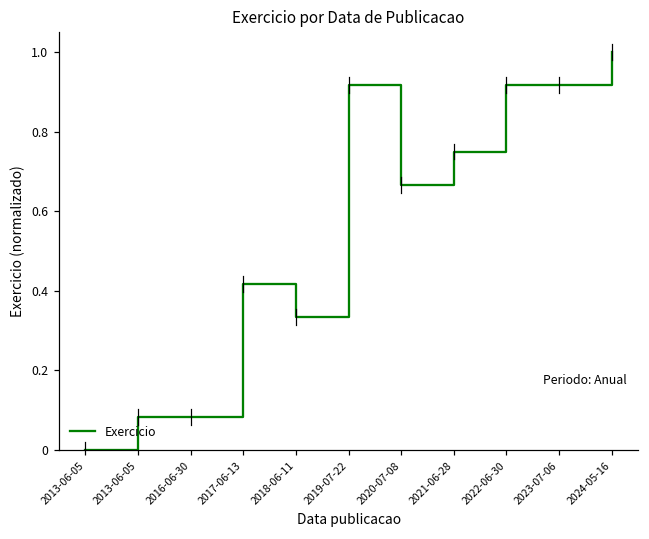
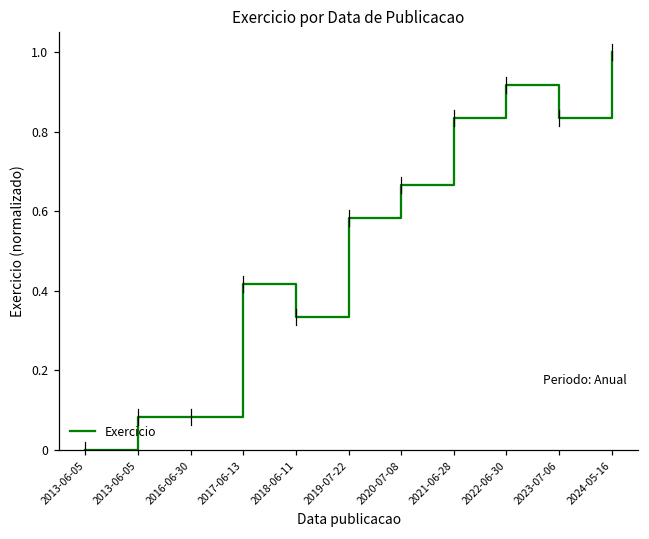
Exercicio, 2019-07-22: 0.92 -> 0.58
Exercicio, 2021-06-28: 0.75 -> 0.83
Exercicio, 2023-07-06: 0.92 -> 0.83
